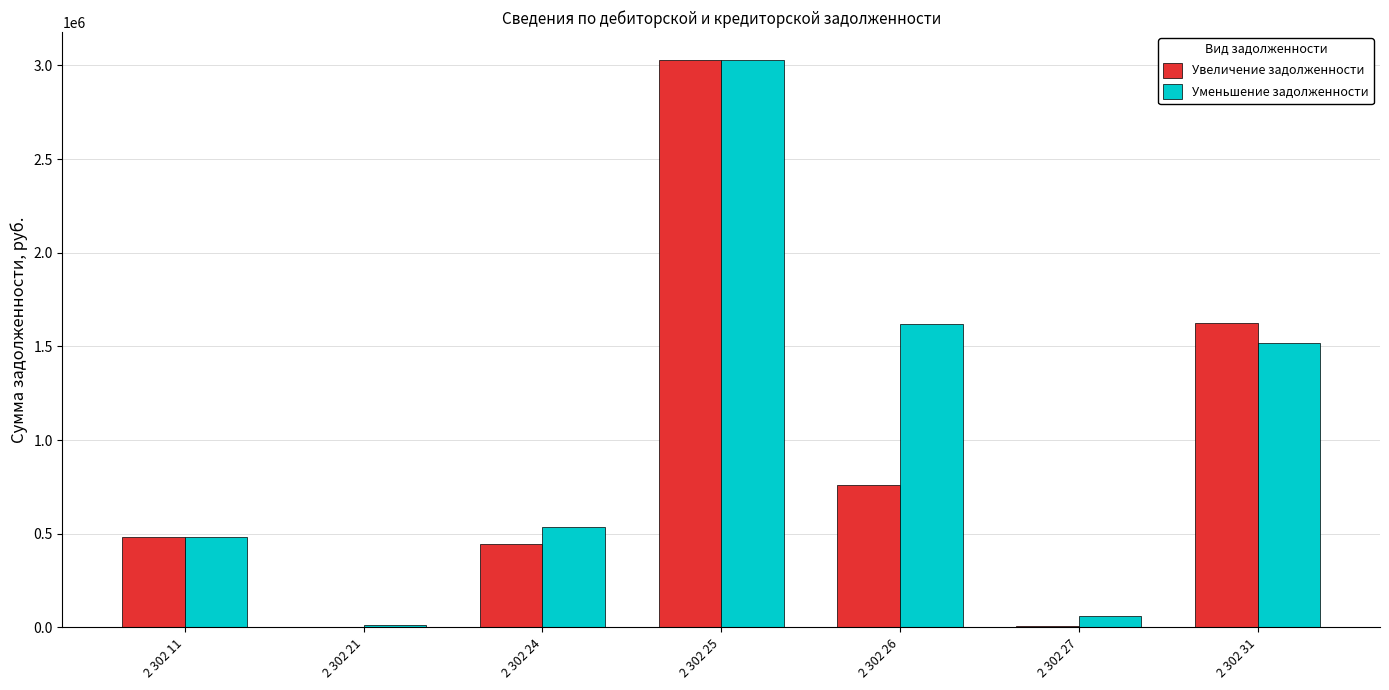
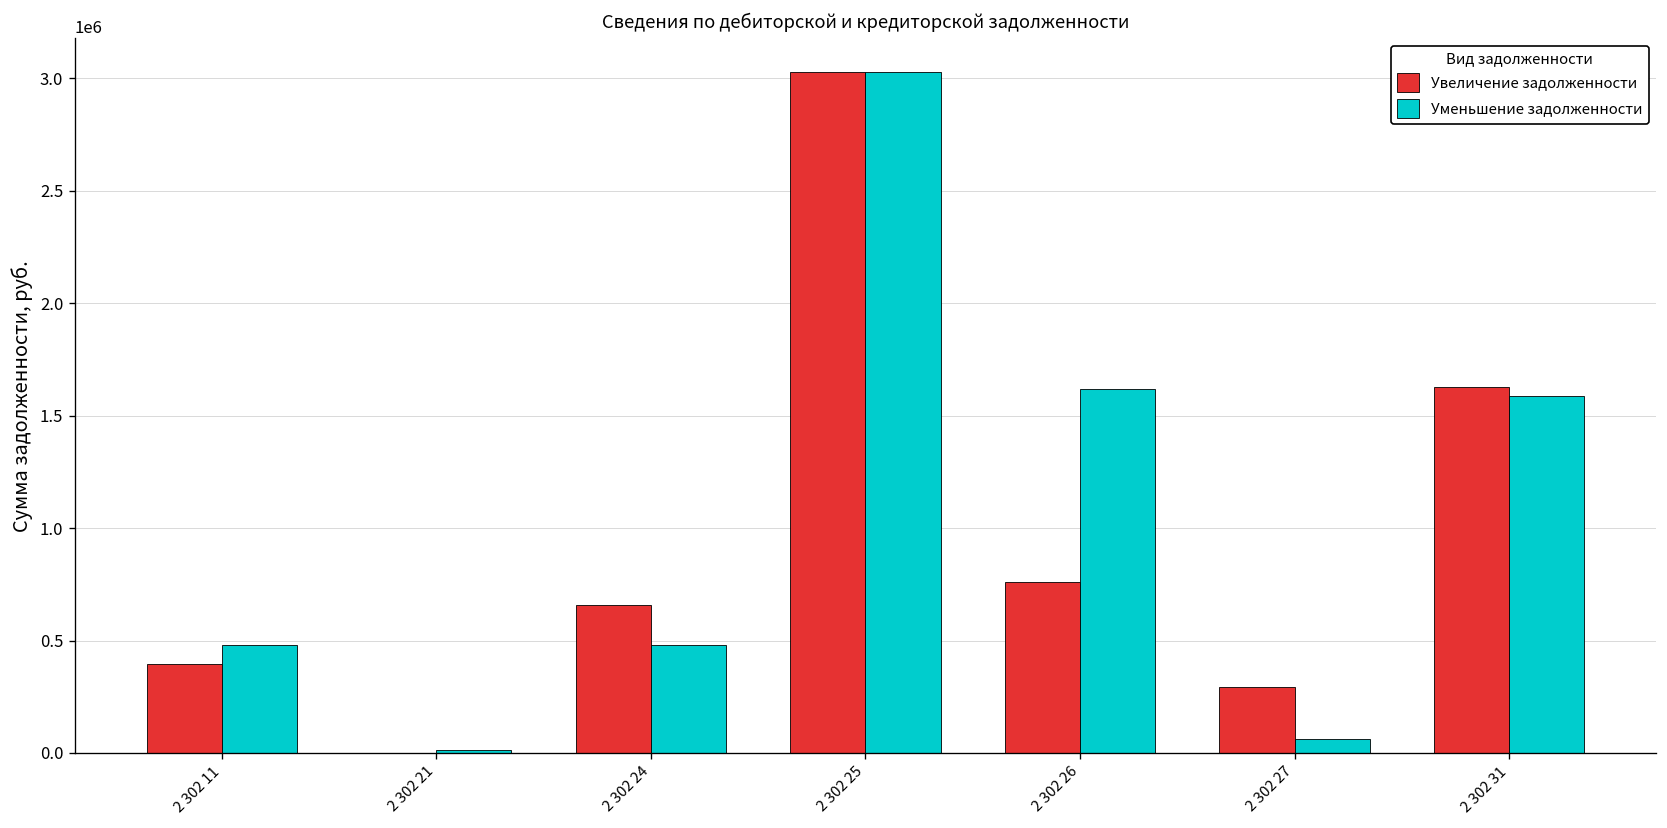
Увеличение задолженности, 2 302 11: 480000 -> 400000
Увеличение задолженности, 2 302 24: 450000 -> 660000
Уменьшение задолженности, 2 302 24: 530000 -> 480000
Увеличение задолженности, 2 302 27: 10000 -> 300000
Уменьшение задолженности, 2 302 31: 1520000 -> 1590000
